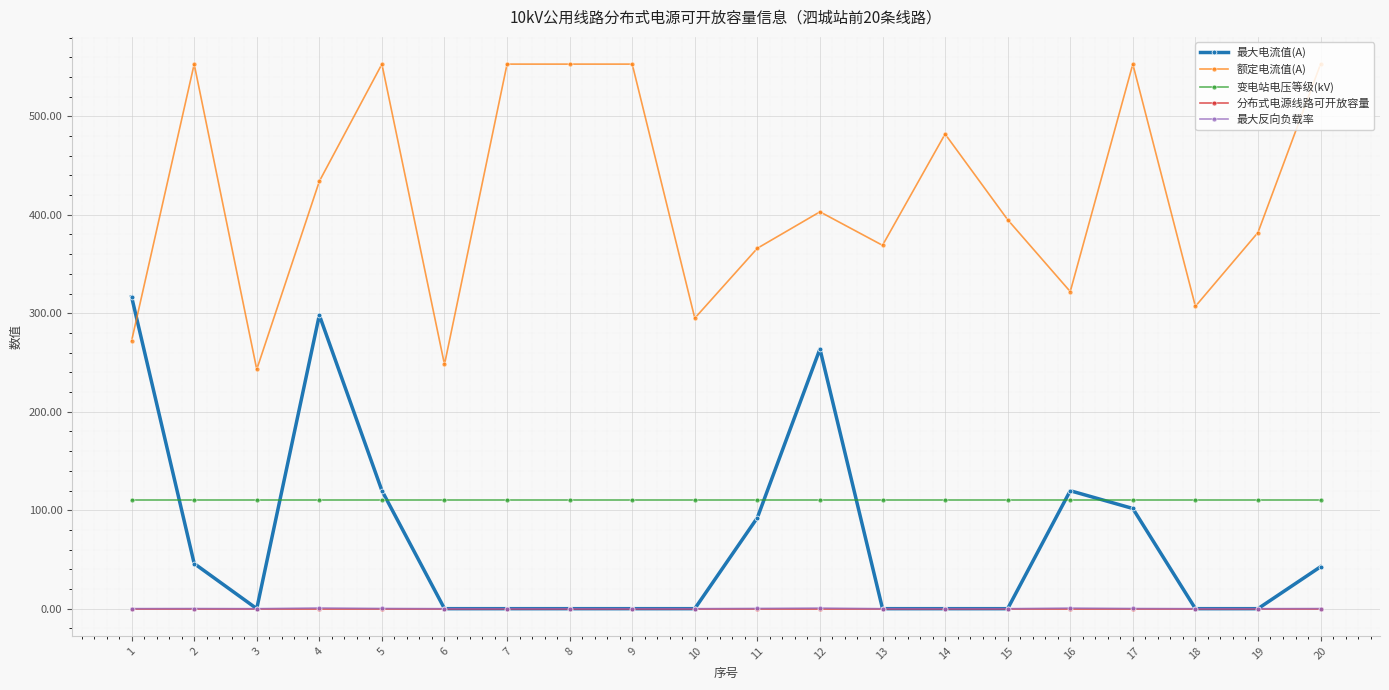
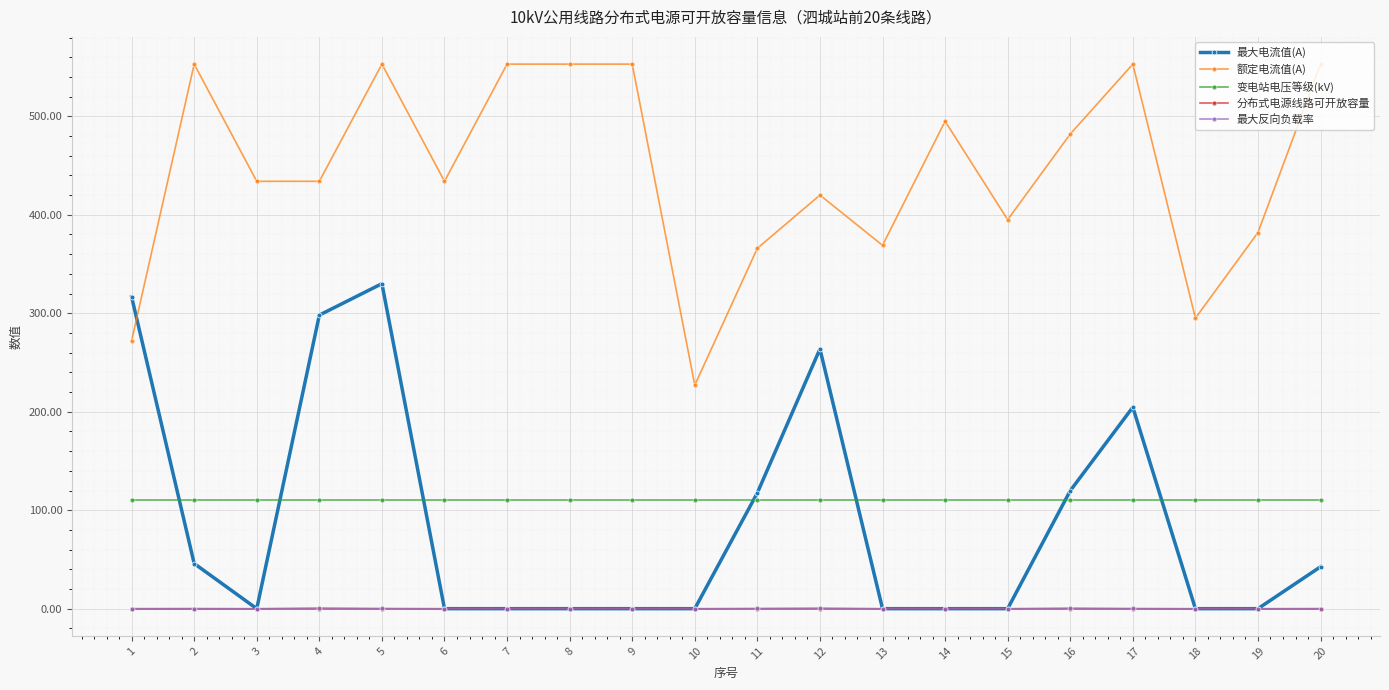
额定电流值(A), 3: 240 -> 430
最大电流值(A), 5: 120 -> 330
额定电流值(A), 6: 250 -> 430
额定电流值(A), 10: 300 -> 230
最大电流值(A), 11: 90 -> 120
额定电流值(A), 12: 400 -> 420
额定电流值(A), 14: 480 -> 500
额定电流值(A), 16: 320 -> 480
最大电流值(A), 17: 100 -> 200
额定电流值(A), 18: 310 -> 300
